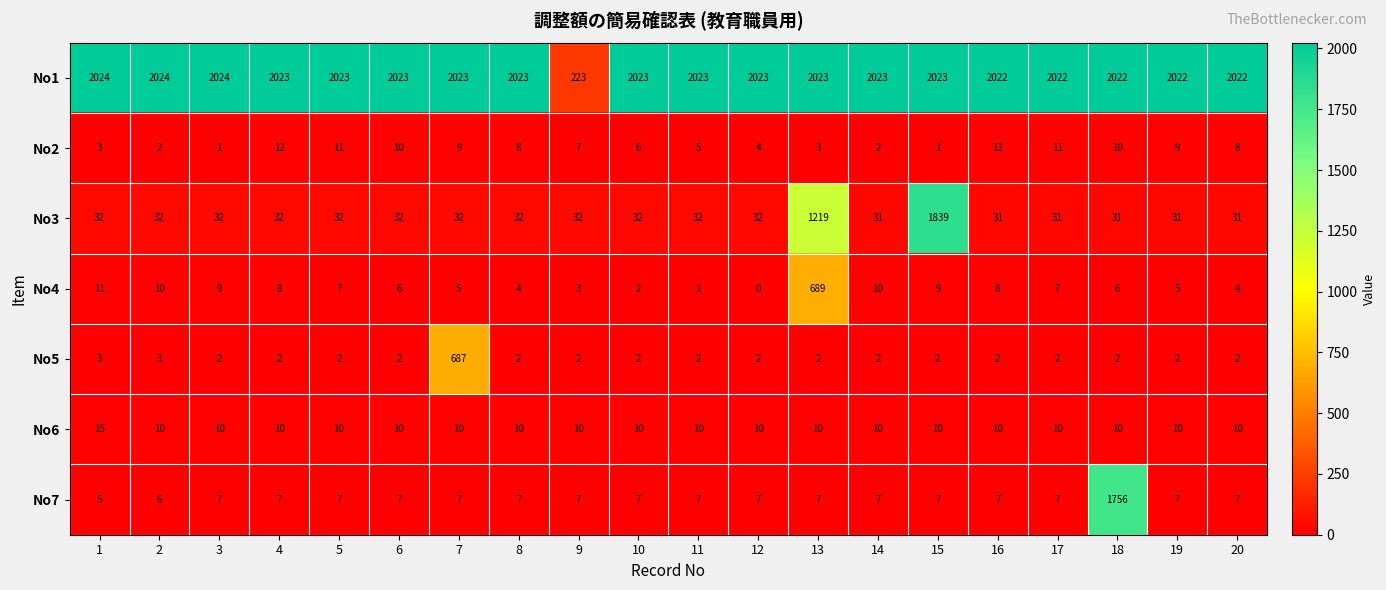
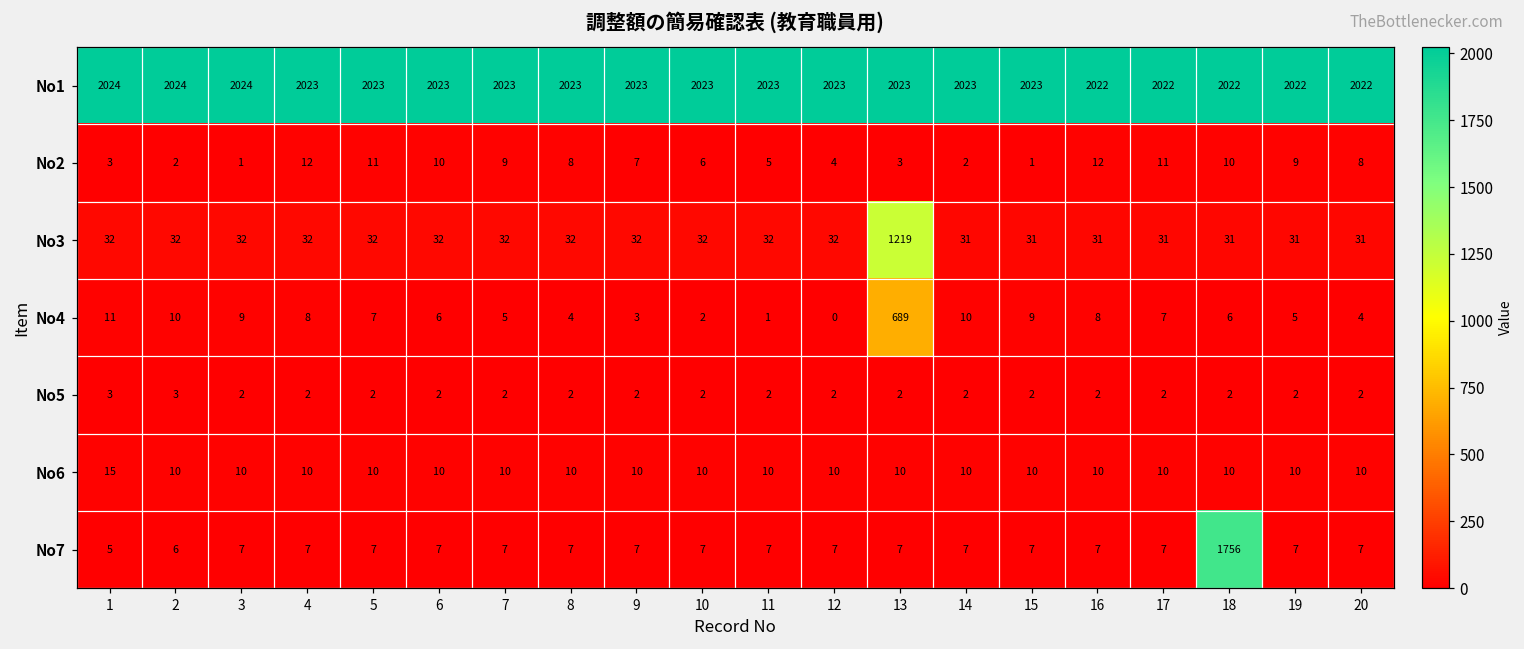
No1, 9: 223 -> 2023
No3, 15: 1839 -> 31
No5, 7: 687 -> 2
